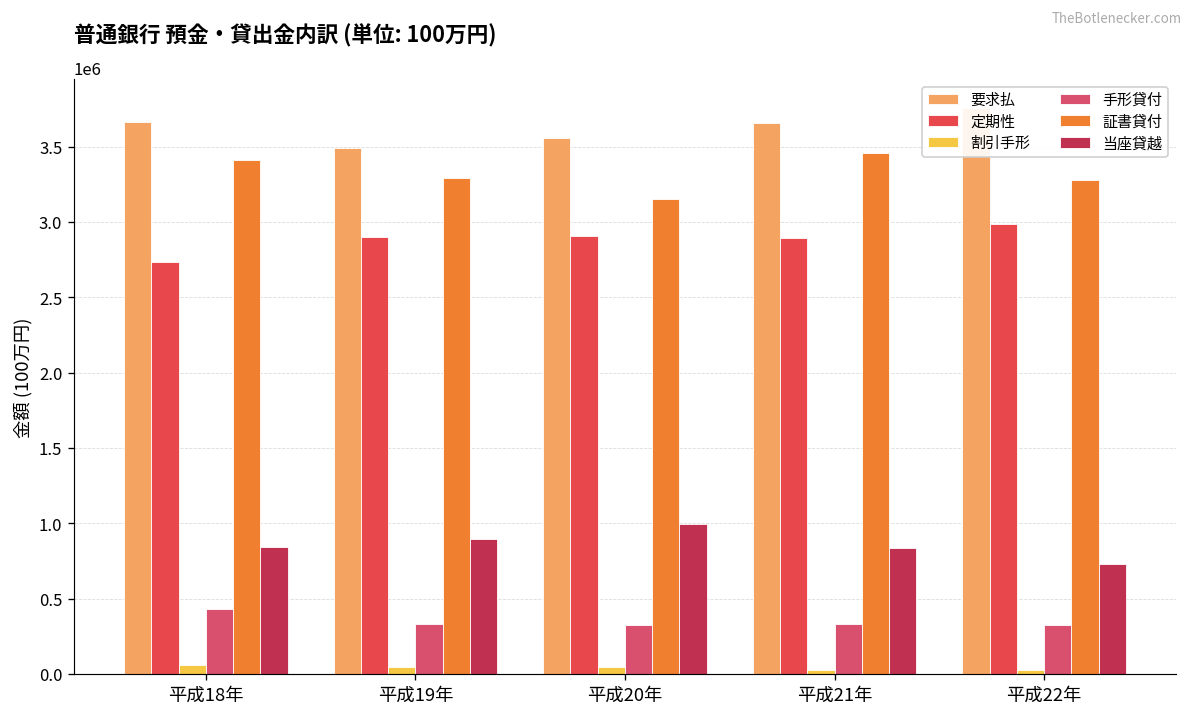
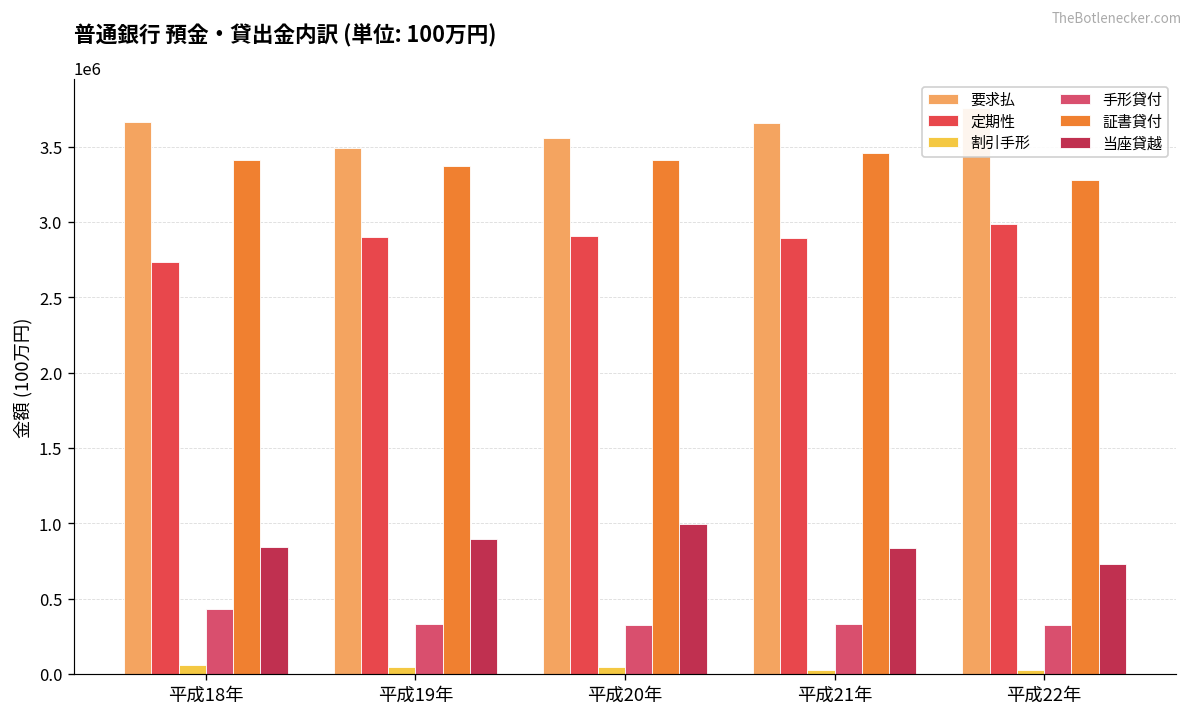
証書貸付, 平成19年: 3300000 -> 3370000
証書貸付, 平成20年: 3150000 -> 3410000
